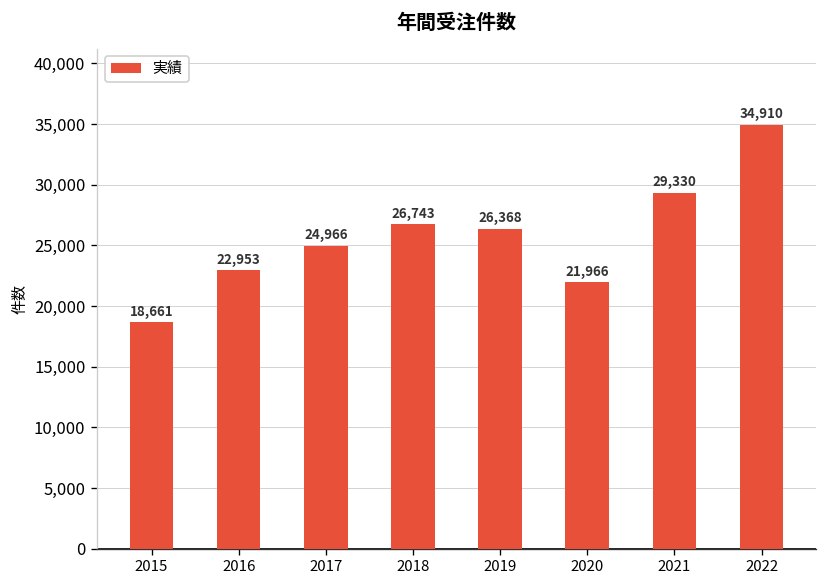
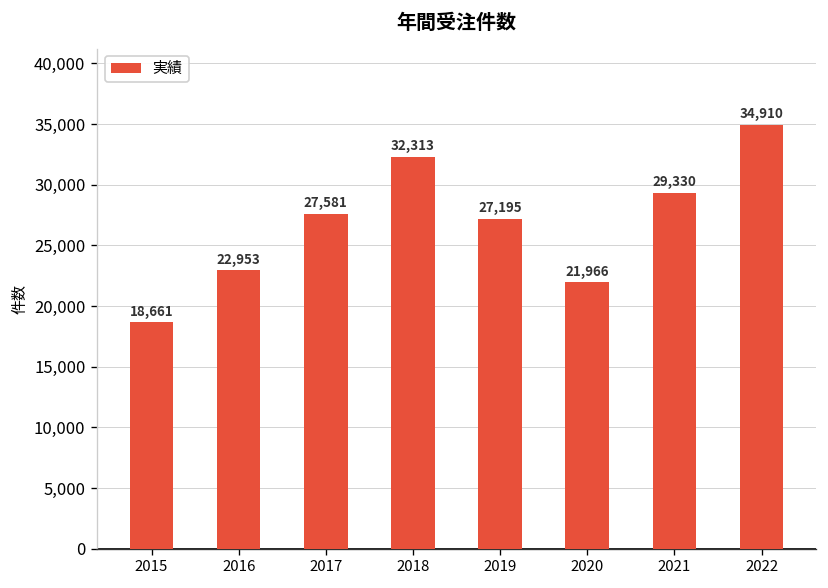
2017: 24,966 -> 27,581
2018: 26,743 -> 32,313
2019: 26,368 -> 27,195
